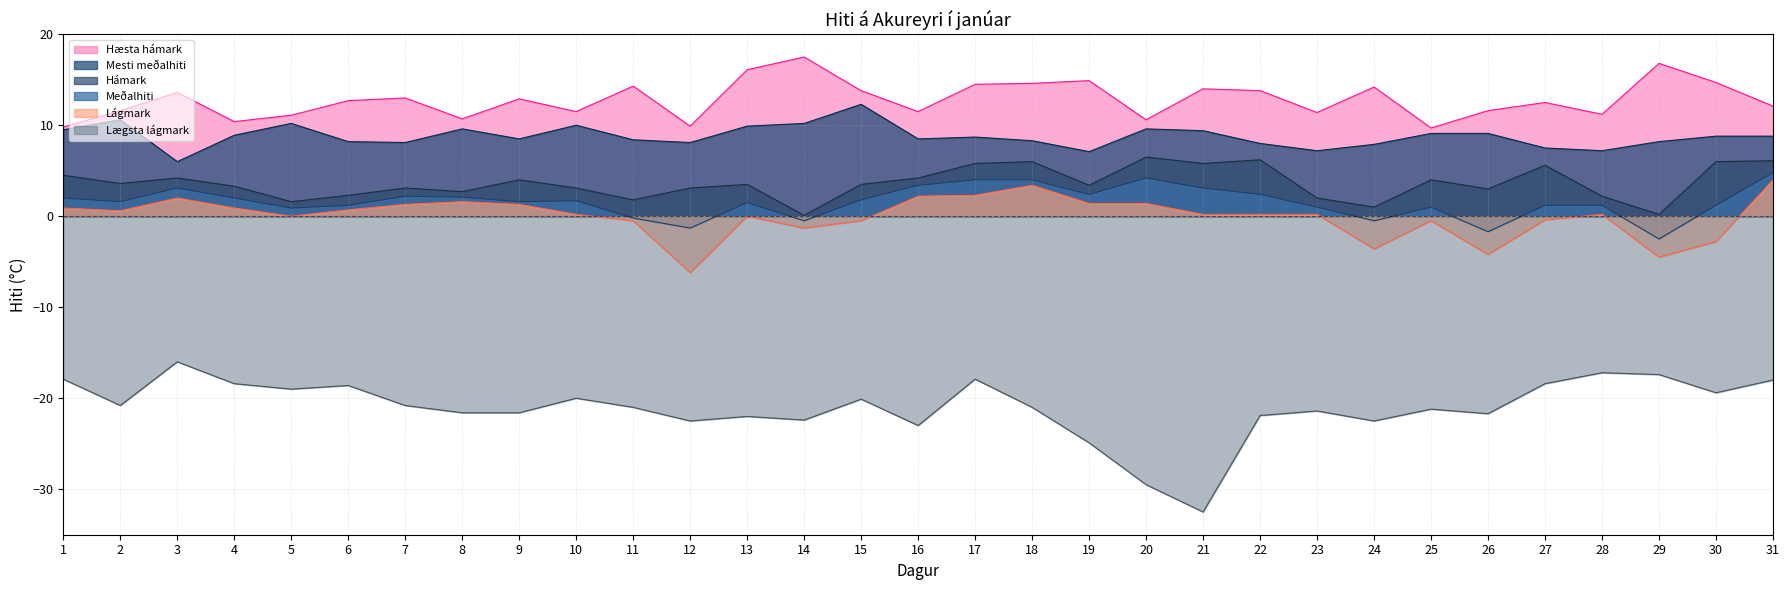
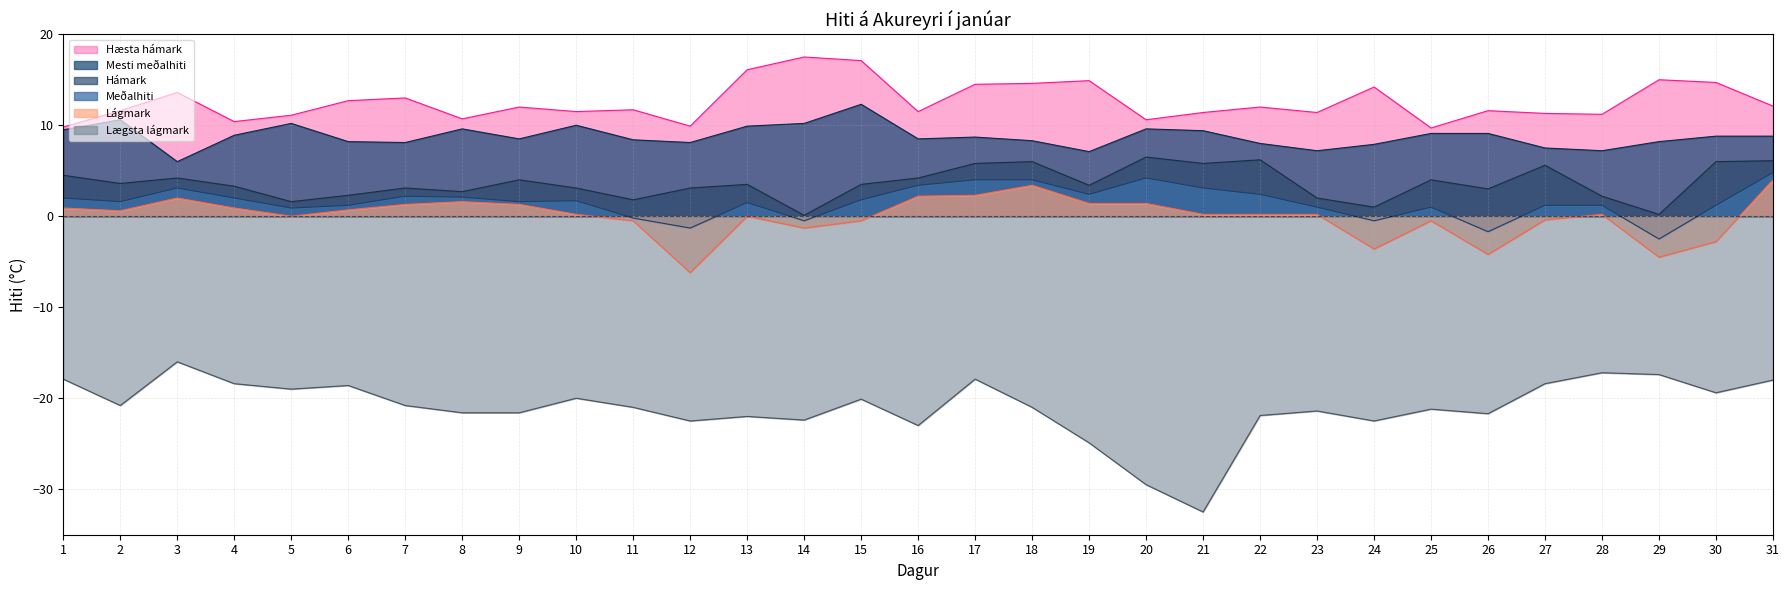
Hæsta hámark, 9: 13 -> 12
Hæsta hámark, 11: 14 -> 12
Hæsta hámark, 15: 14 -> 17
Hæsta hámark, 21: 14 -> 11
Hæsta hámark, 22: 14 -> 12
Hæsta hámark, 27: 13 -> 11
Hæsta hámark, 29: 17 -> 15
